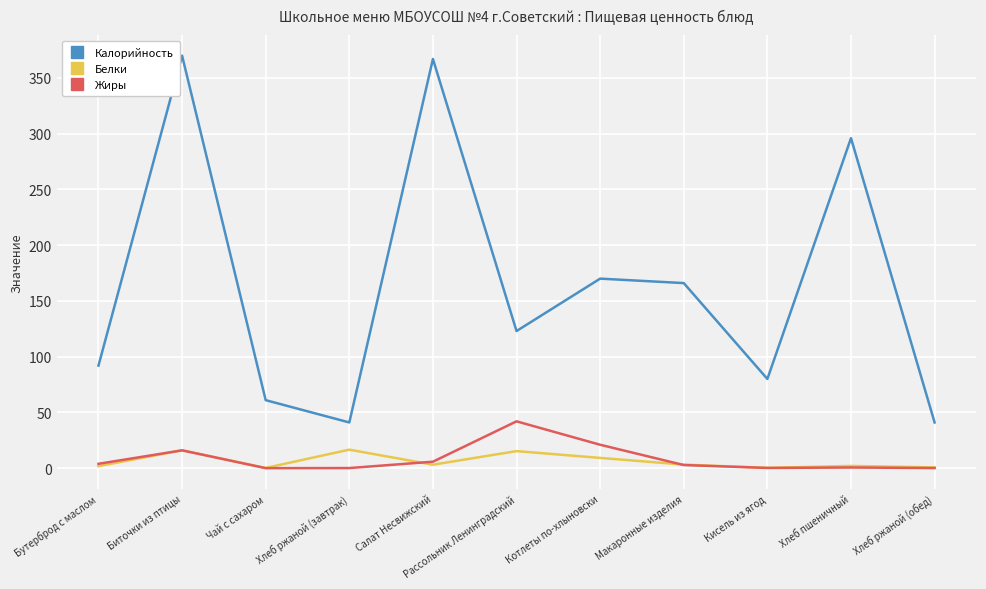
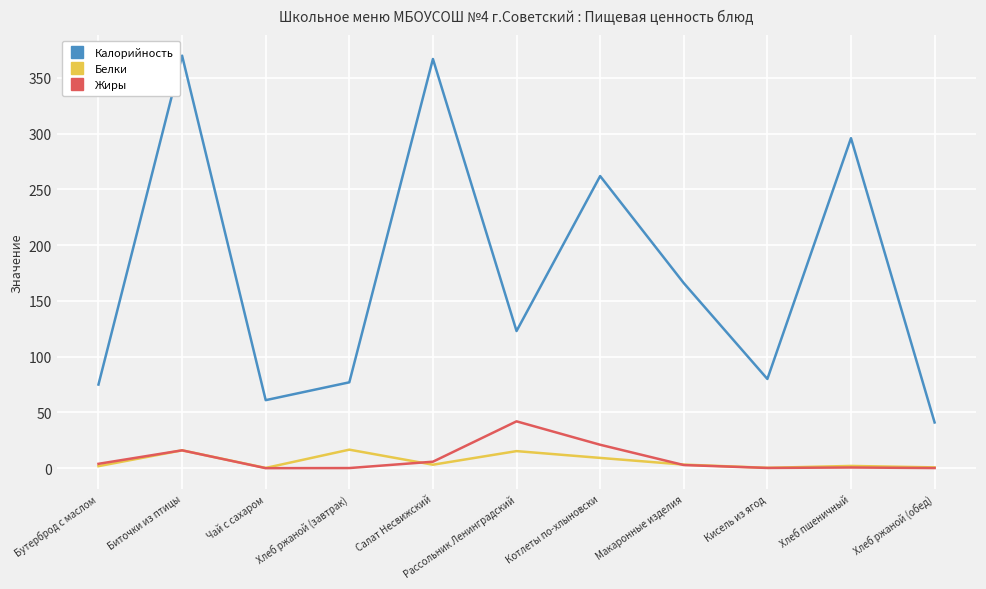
Калорийность, Бутерброд с маслом: 92 -> 75
Калорийность, Хлеб ржаной (завтрак): 41 -> 77
Калорийность, Котлеты по-хлыновски: 170 -> 262
